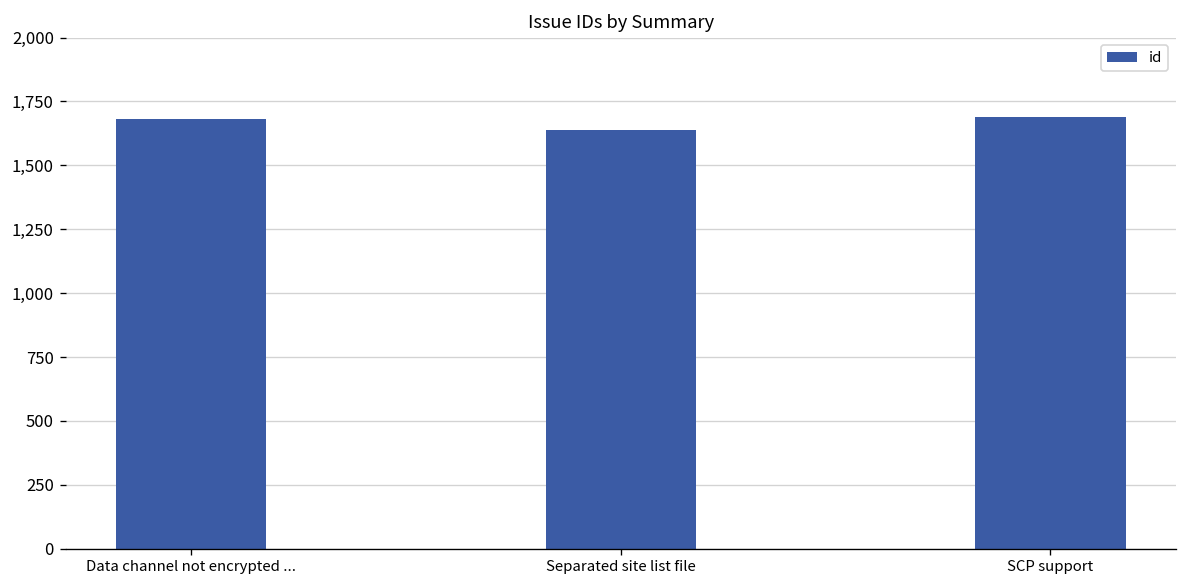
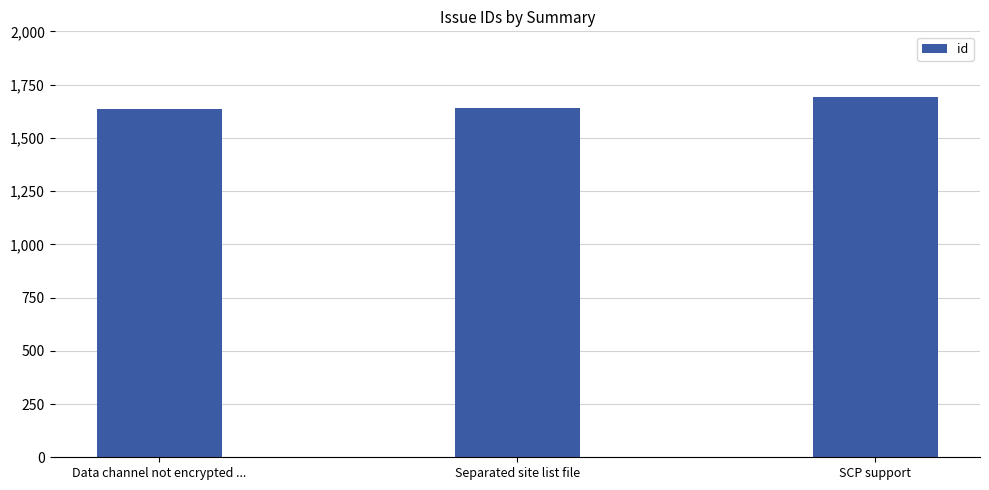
Data channel not encrypted ...: 1,680 -> 1,640
